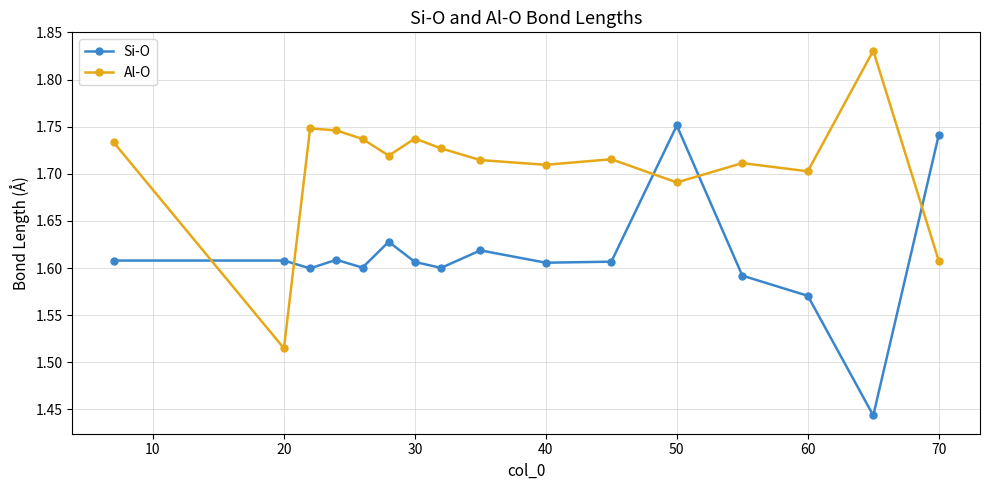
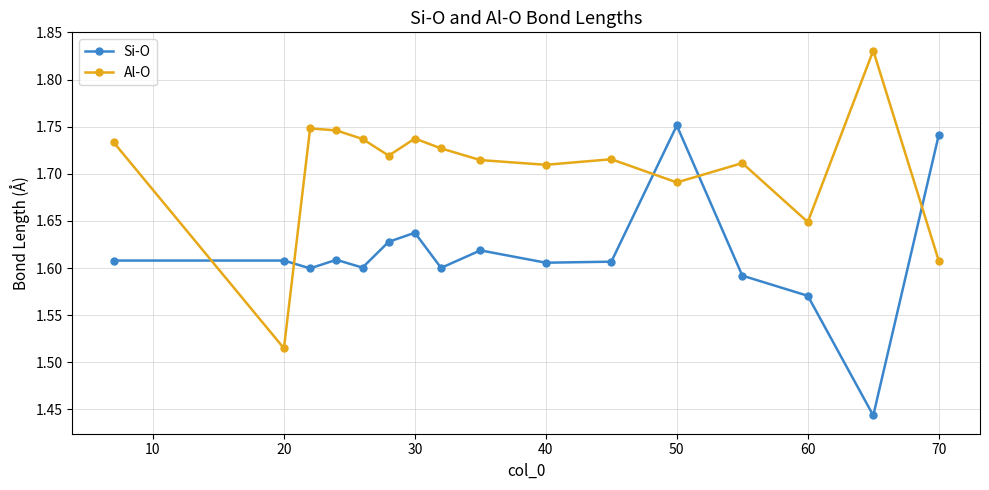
Si-O, 30: 1.61 -> 1.64
Al-O, 60: 1.70 -> 1.65
